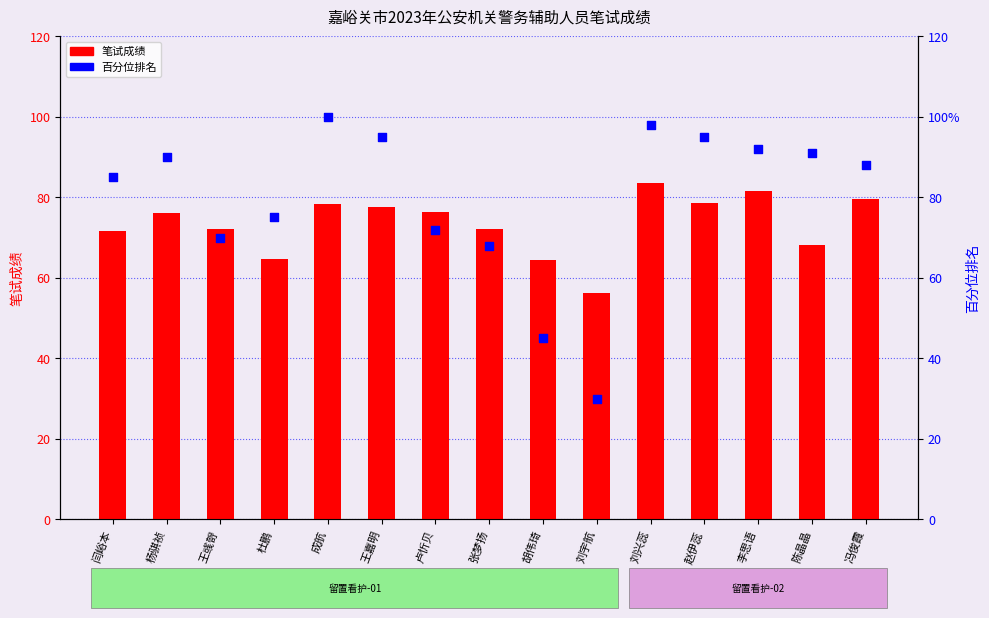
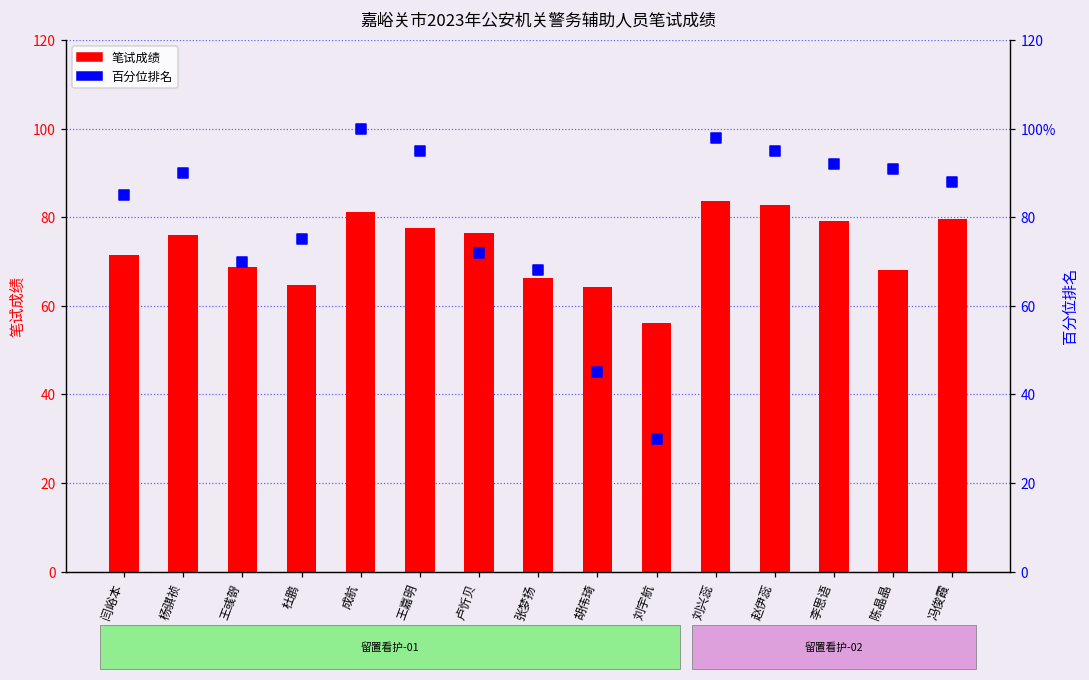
笔试成绩, 王彧哿: 72 -> 69
笔试成绩, 成航: 78 -> 81
笔试成绩, 张梦扬: 72 -> 66
笔试成绩, 赵伊蕊: 79 -> 83
笔试成绩, 李思语: 82 -> 79
